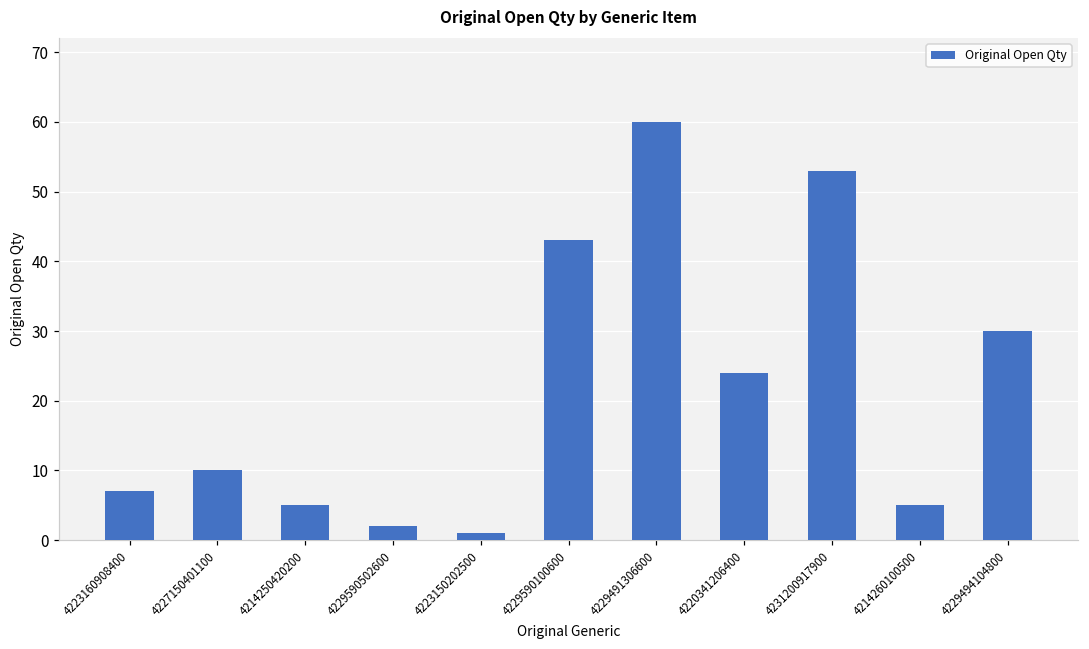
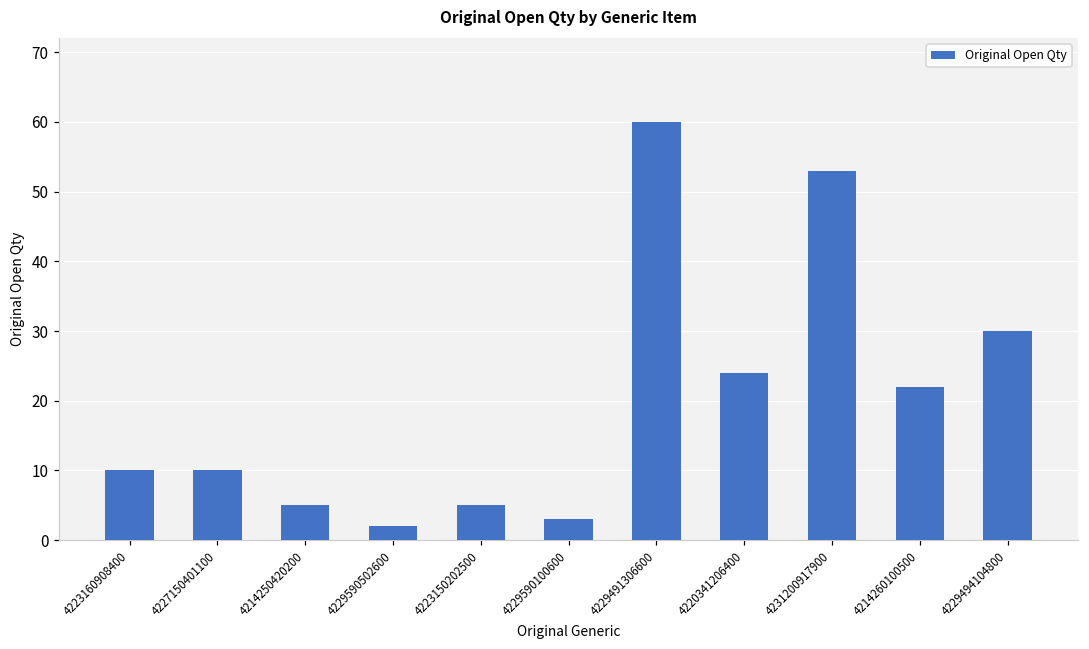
4223160908400: 7 -> 10
4223150202500: 1 -> 5
4229590100600: 43 -> 3
4214260100500: 5 -> 22
